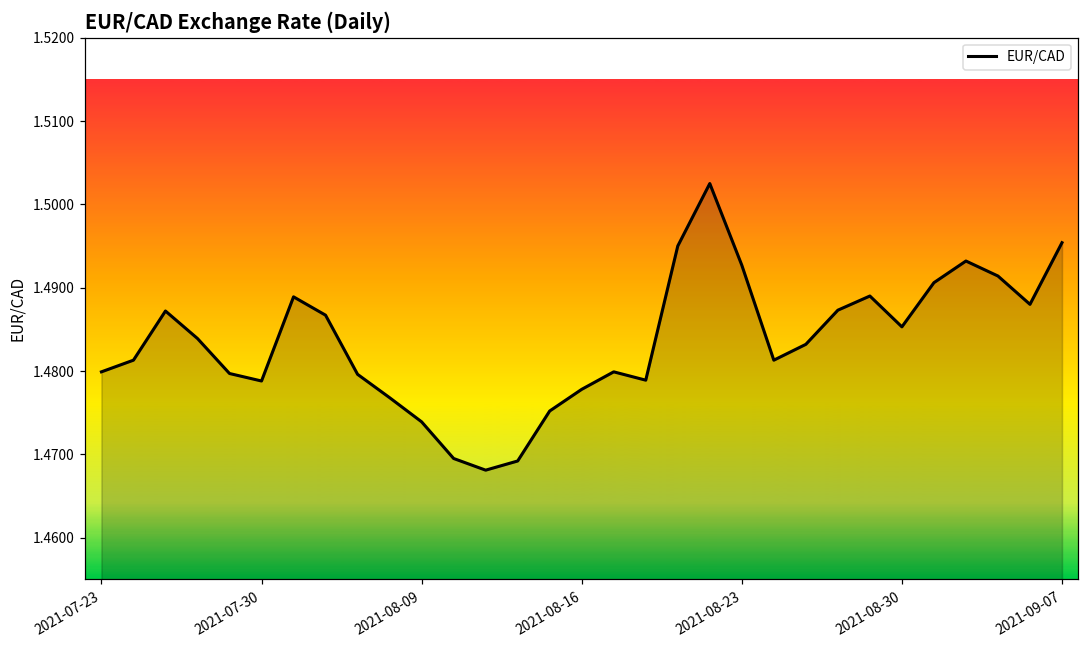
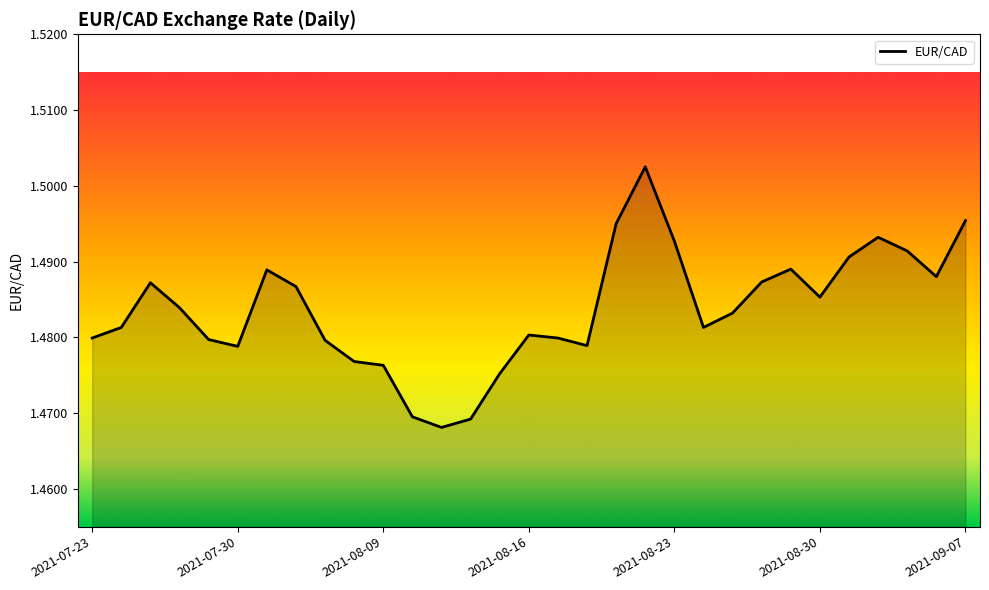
2021-08-09: 1.474 -> 1.476
2021-08-16: 1.478 -> 1.480
